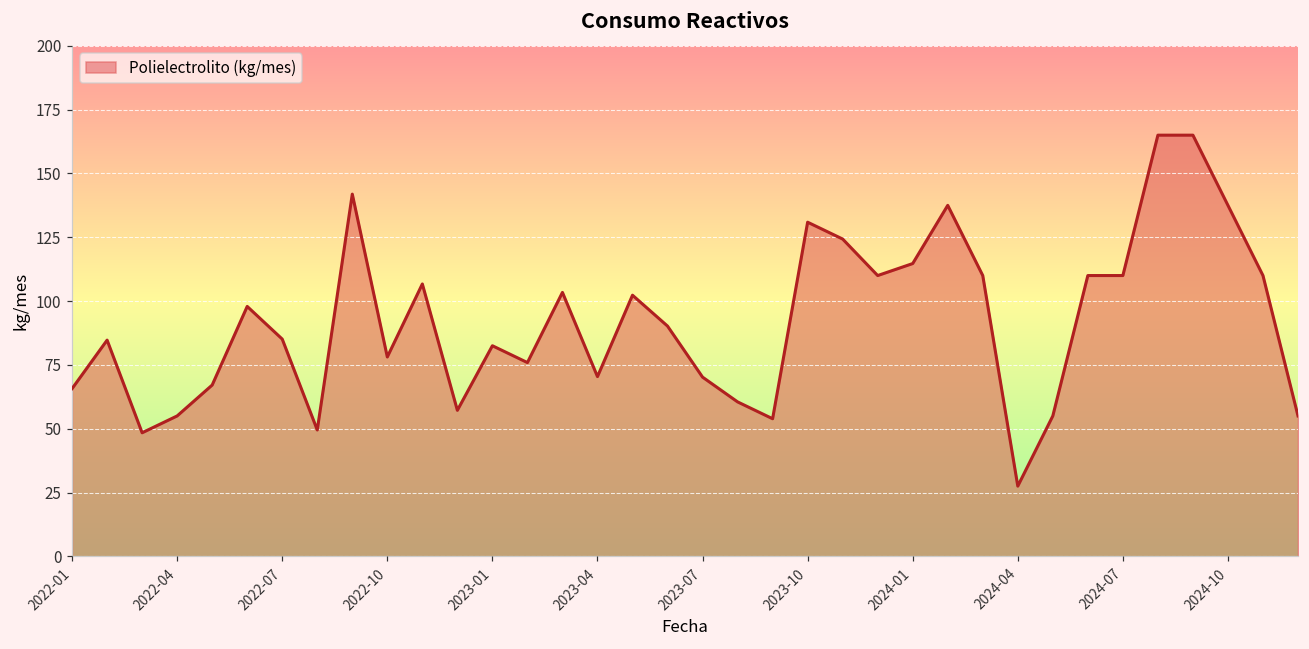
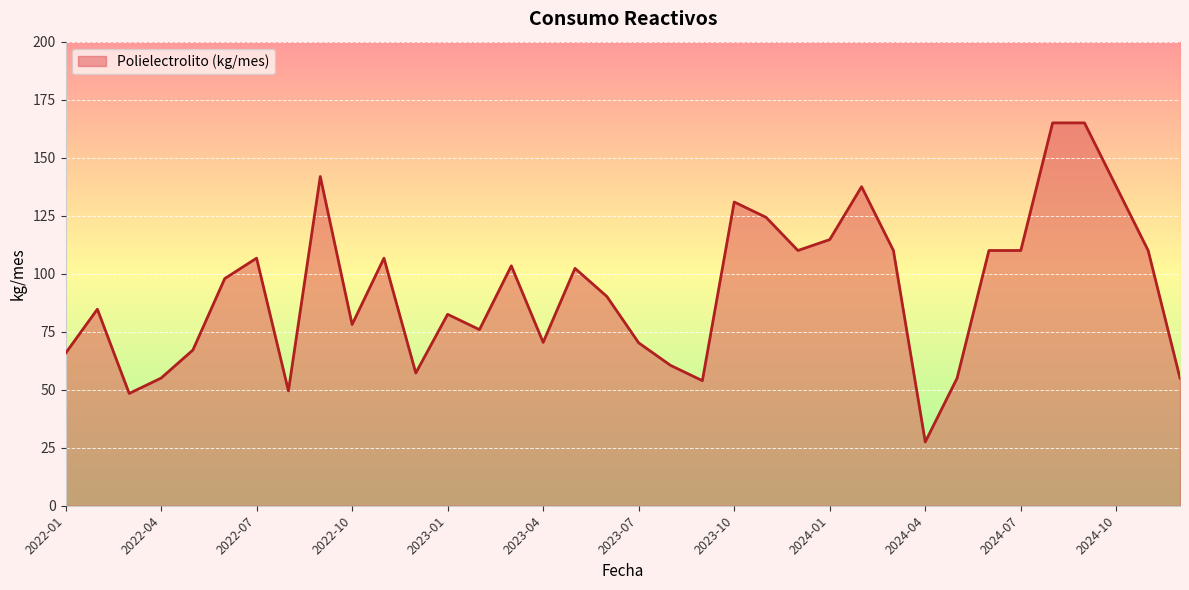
2022-07: 85 -> 107
